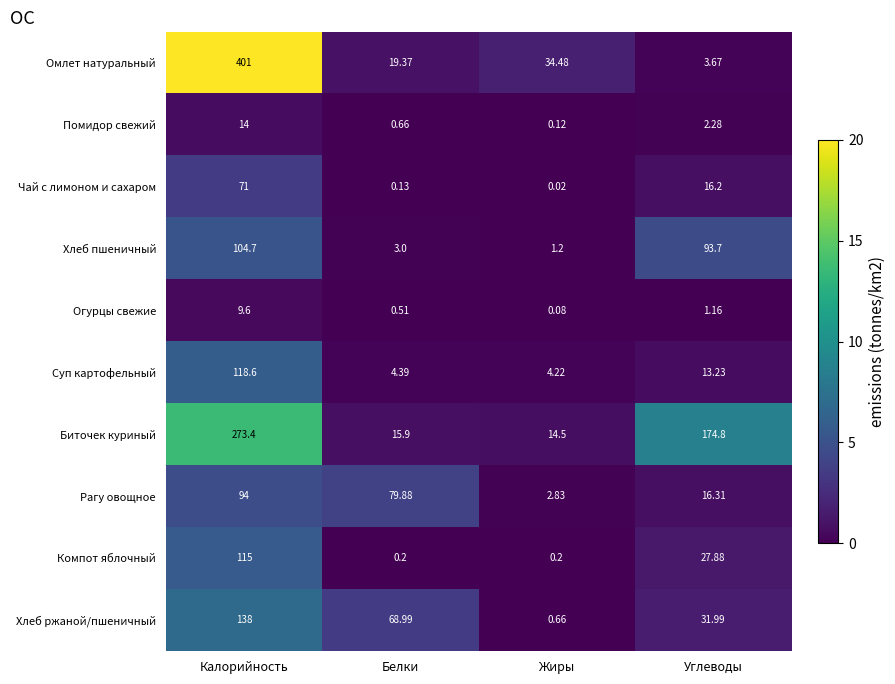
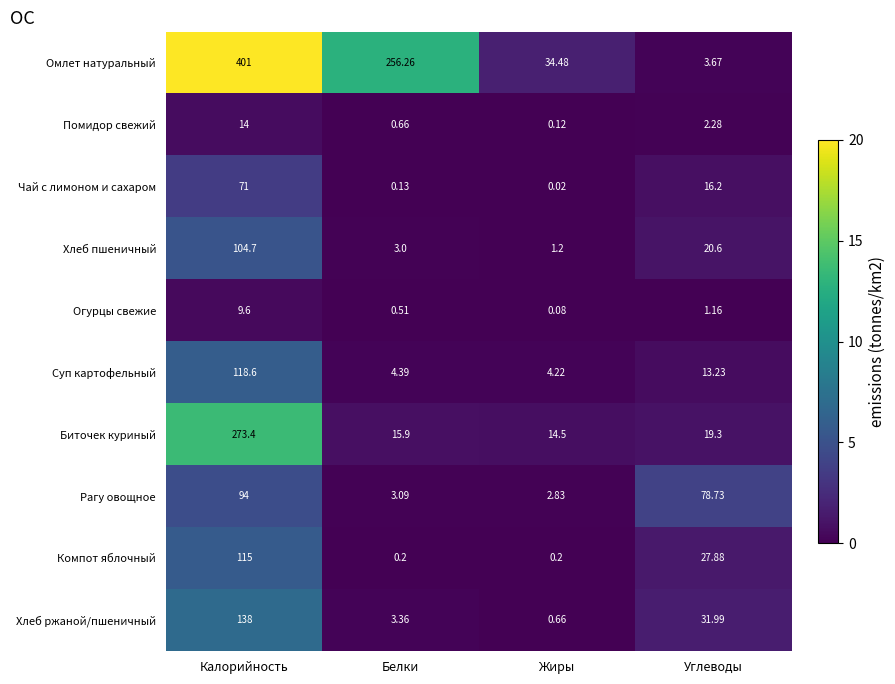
Омлет натуральный, Белки: 19.37 -> 256.26
Хлеб пшеничный, Углеводы: 93.7 -> 20.6
Биточек куриный, Углеводы: 174.8 -> 19.3
Рагу овощное, Белки: 79.88 -> 3.09
Рагу овощное, Углеводы: 16.31 -> 78.73
Хлеб ржаной/пшеничный, Белки: 68.99 -> 3.36
